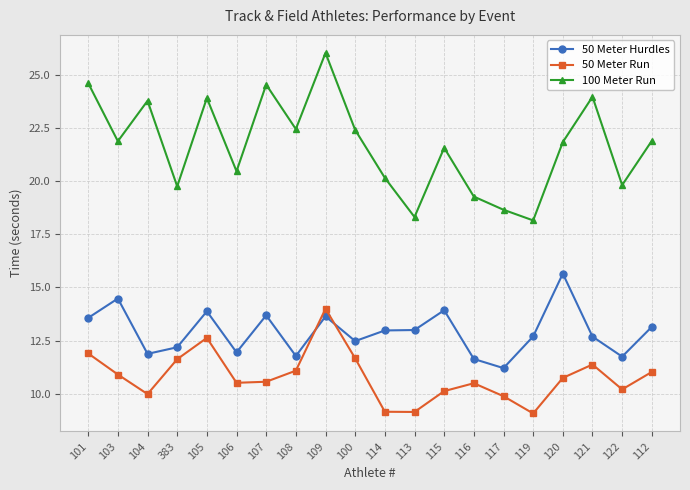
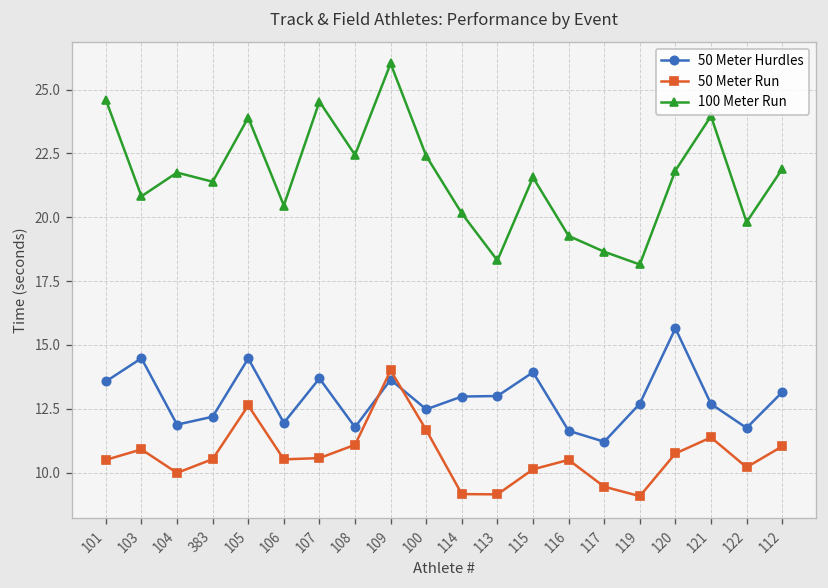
50 Meter Run, 101: 11.9 -> 10.5
100 Meter Run, 103: 21.9 -> 20.8
100 Meter Run, 104: 23.8 -> 21.8
50 Meter Run, 383: 11.6 -> 10.5
100 Meter Run, 383: 19.8 -> 21.4
50 Meter Hurdles, 105: 13.9 -> 14.5
50 Meter Run, 117: 9.9 -> 9.5
